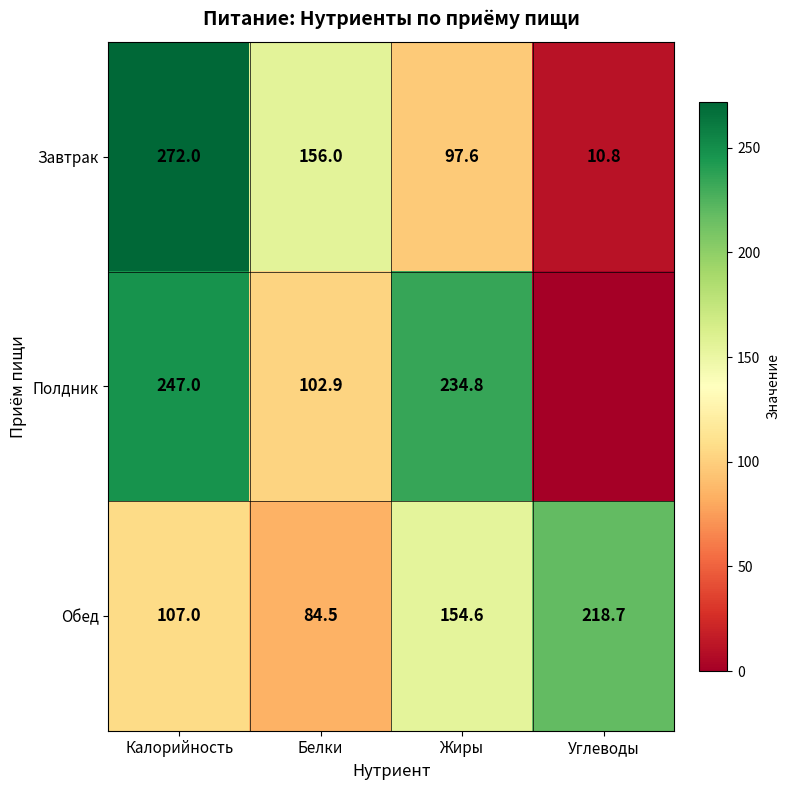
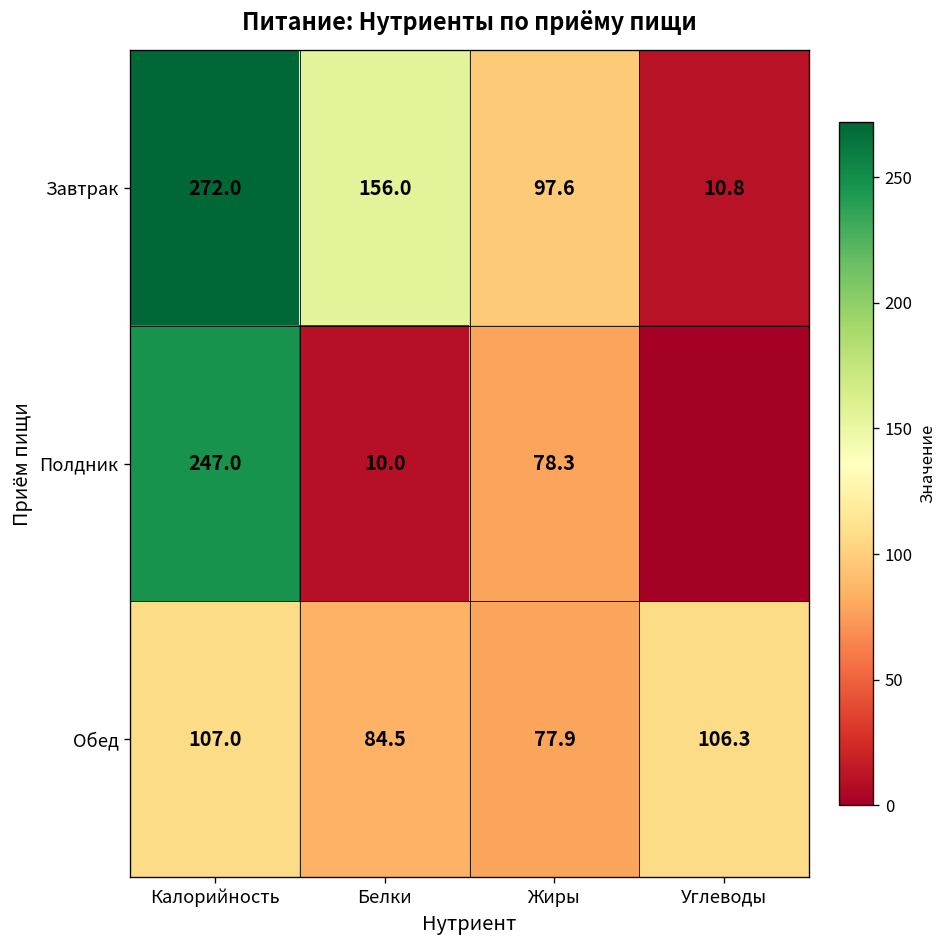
Полдник, Белки: 102.9 -> 10.0
Полдник, Жиры: 234.8 -> 78.3
Обед, Жиры: 154.6 -> 77.9
Обед, Углеводы: 218.7 -> 106.3
